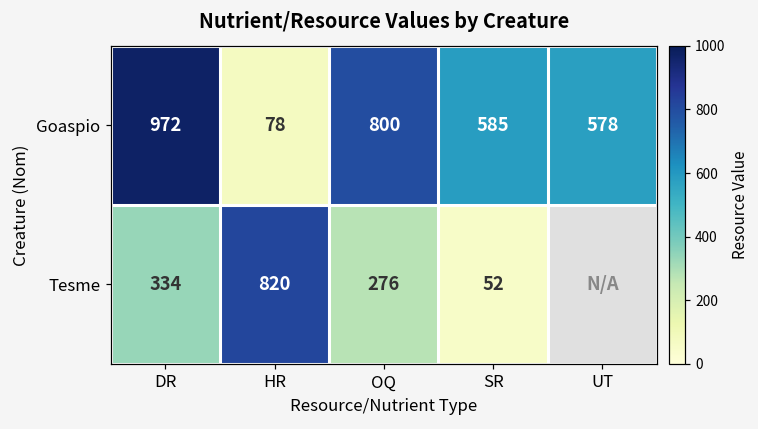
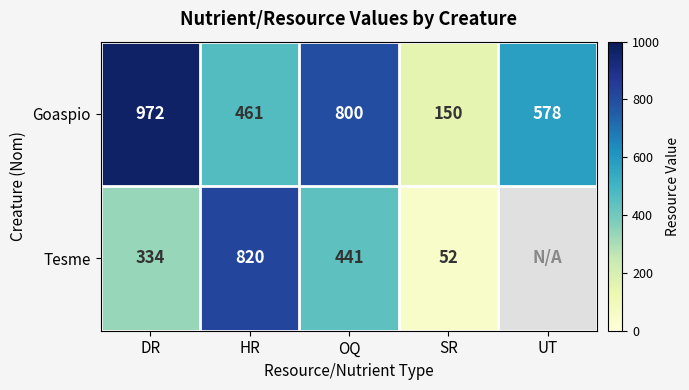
Goaspio, HR: 78 -> 461
Goaspio, SR: 585 -> 150
Tesme, OQ: 276 -> 441
